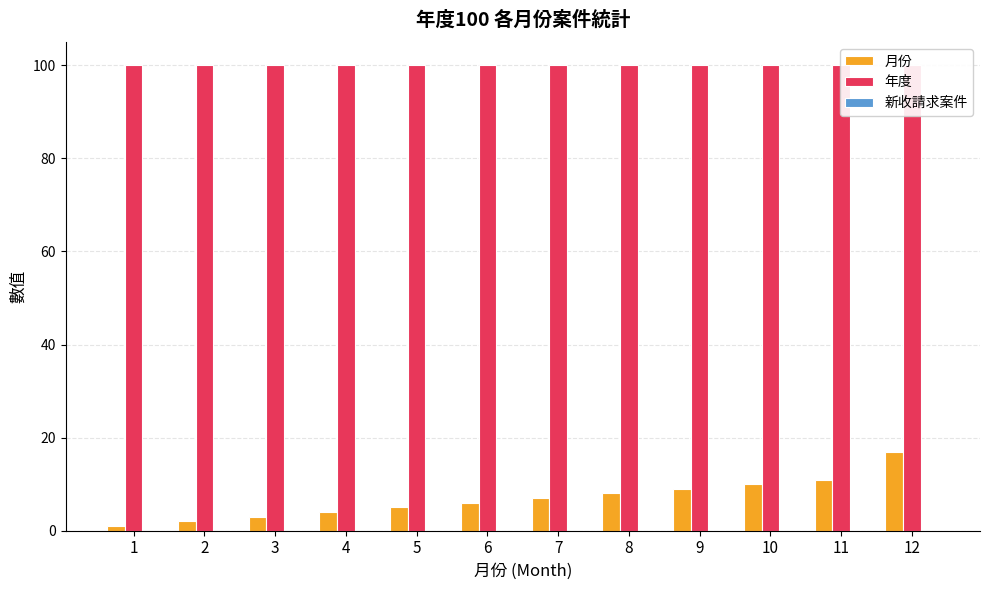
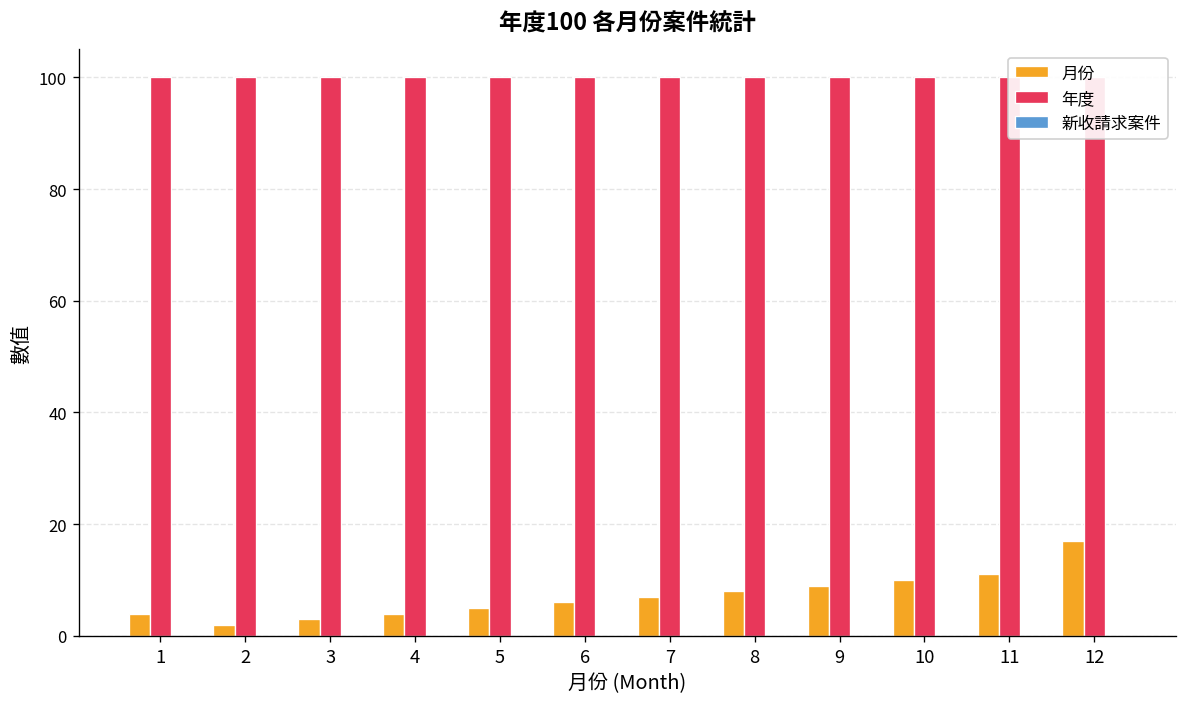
月份, 1: 1 -> 4
